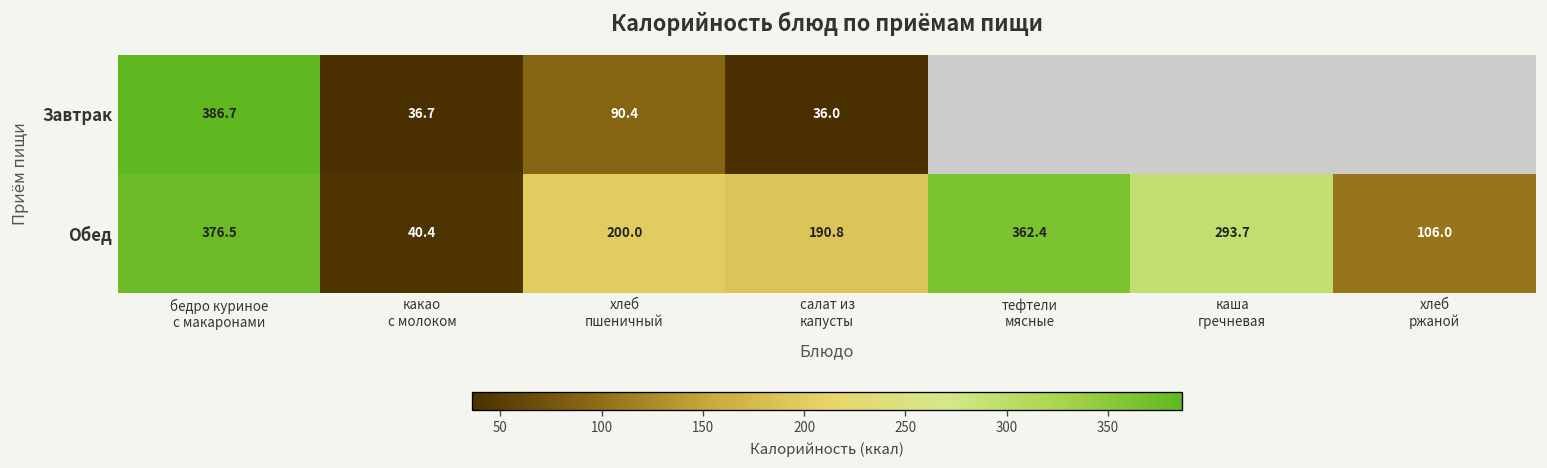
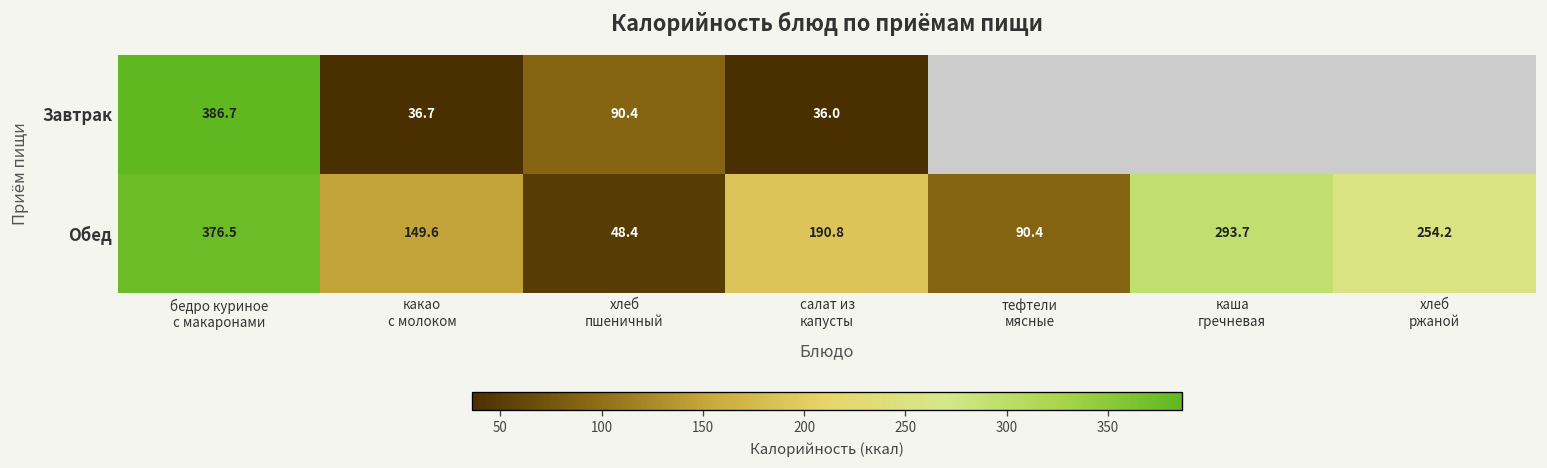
Обед, какао с молоком: 40.4 -> 149.6
Обед, хлеб пшеничный: 200.0 -> 48.4
Обед, тефтели мясные: 362.4 -> 90.4
Обед, хлеб ржаной: 106.0 -> 254.2
